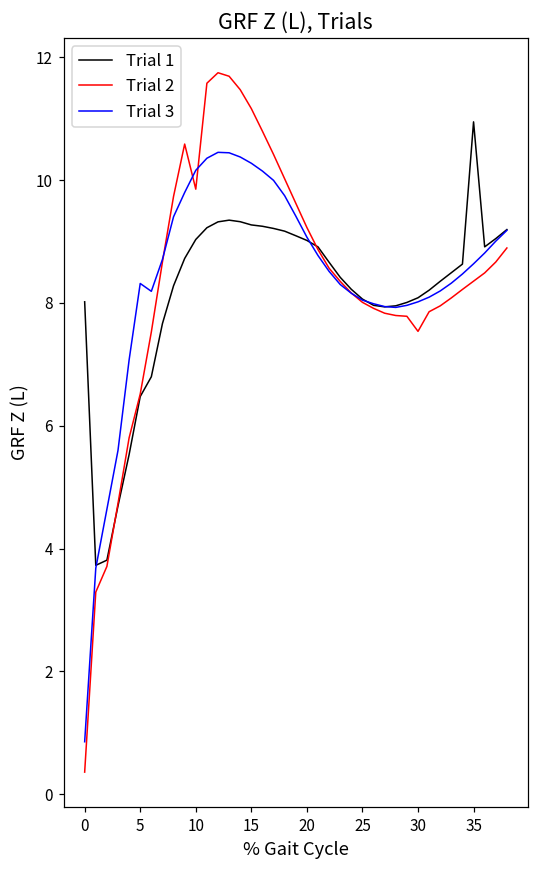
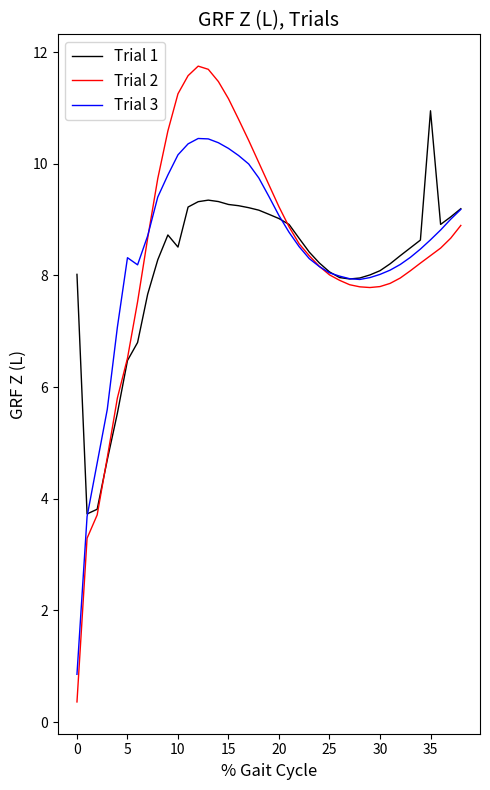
Trial 1, 10: 9.0 -> 8.5
Trial 2, 10: 9.9 -> 11.3
Trial 2, 30: 7.5 -> 7.8
